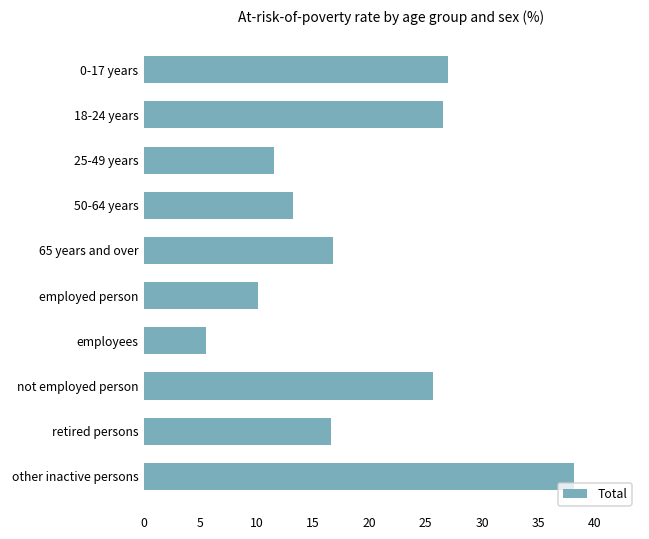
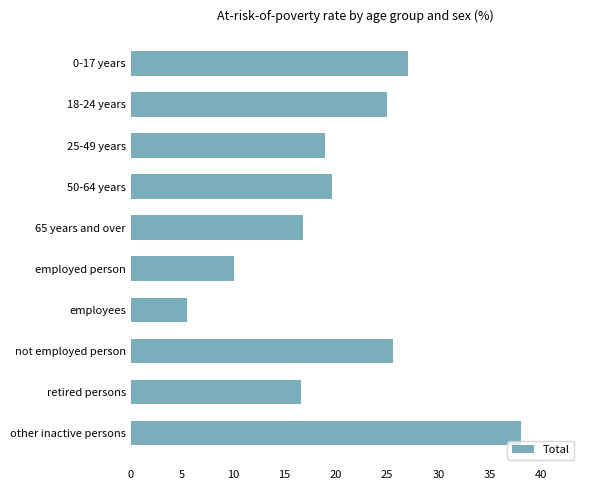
18-24 years: 26.5 -> 25.0
25-49 years: 11.5 -> 18.9
50-64 years: 13.2 -> 19.6
